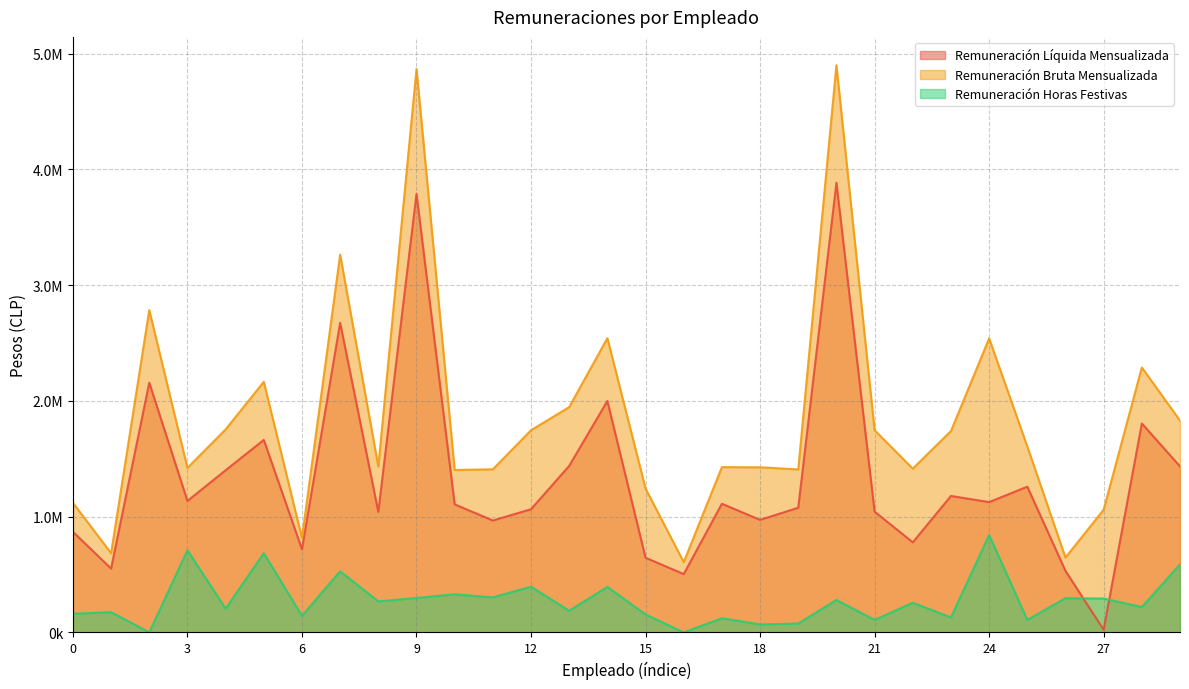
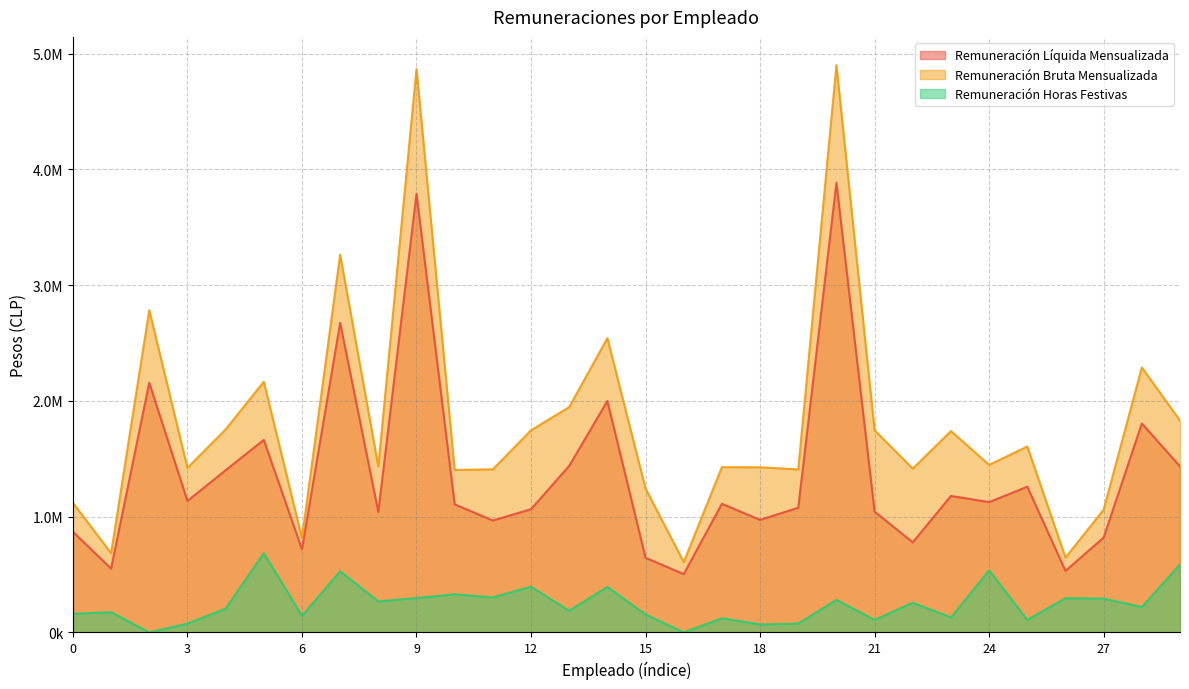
Remuneración Horas Festivas, 3: 710000 -> 80000
Remuneración Bruta Mensualizada, 24: 2540000 -> 1450000
Remuneración Horas Festivas, 24: 840000 -> 540000
Remuneración Líquida Mensualizada, 27: 20000 -> 820000
